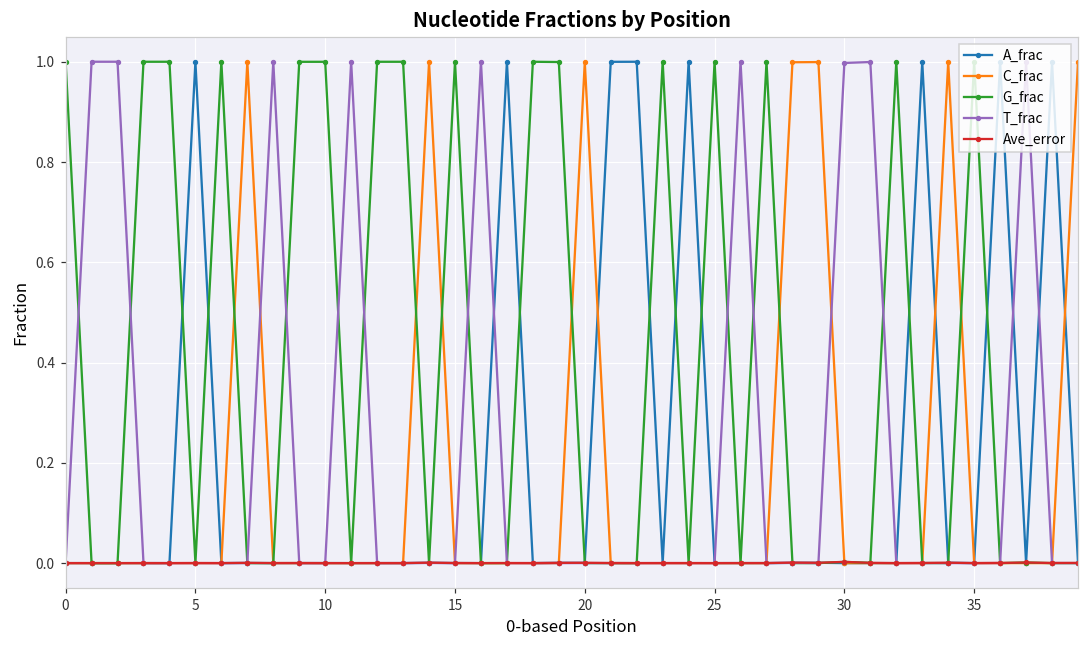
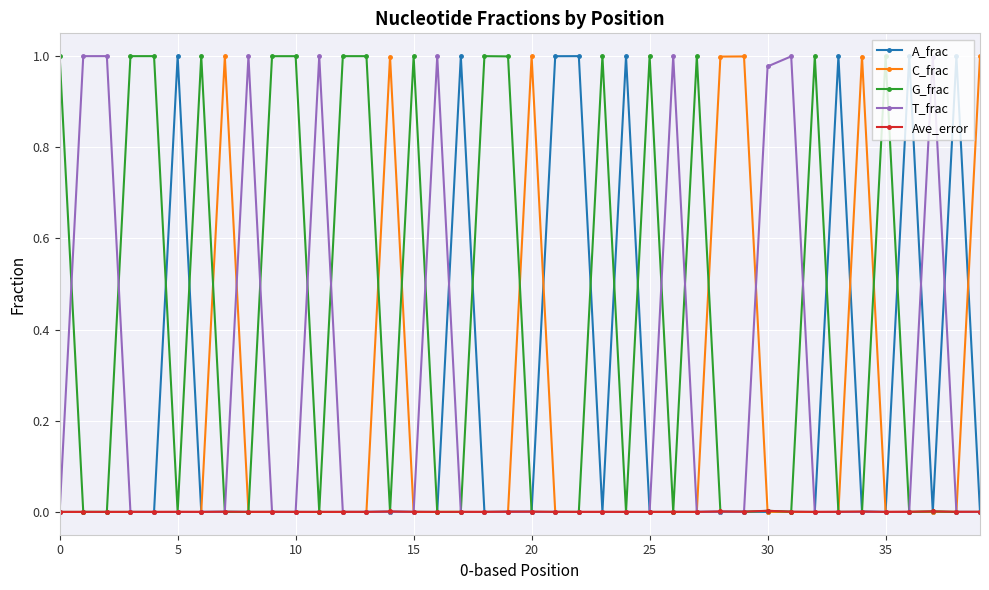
T_frac, 30: 1.00 -> 0.98
